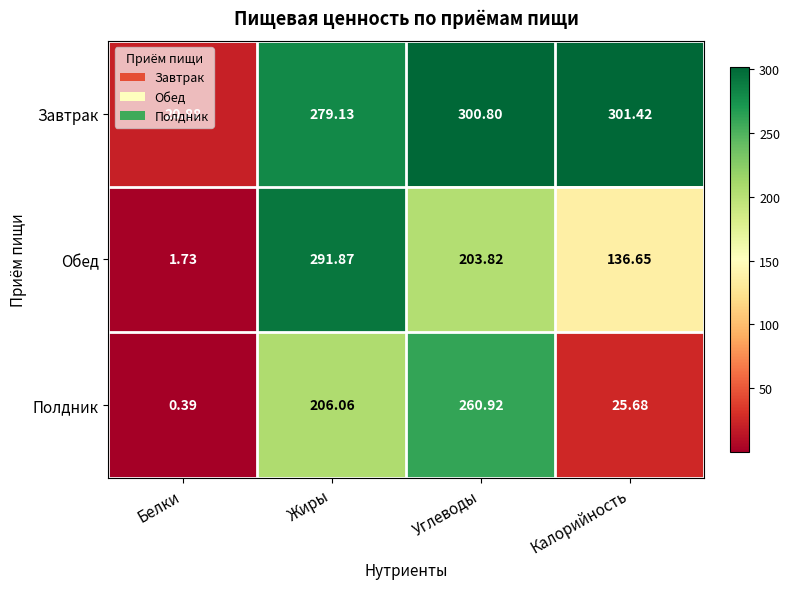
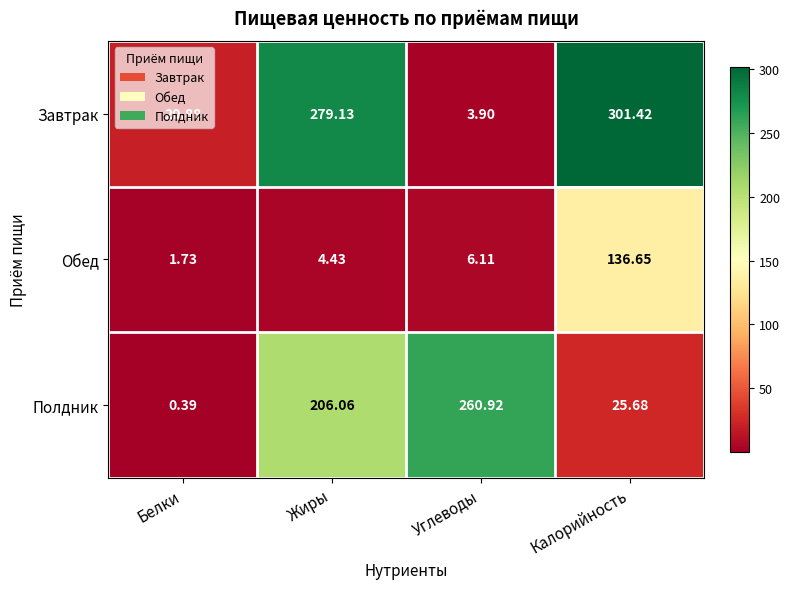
Завтрак, Углеводы: 300.80 -> 3.90
Обед, Жиры: 291.87 -> 4.43
Обед, Углеводы: 203.82 -> 6.11
